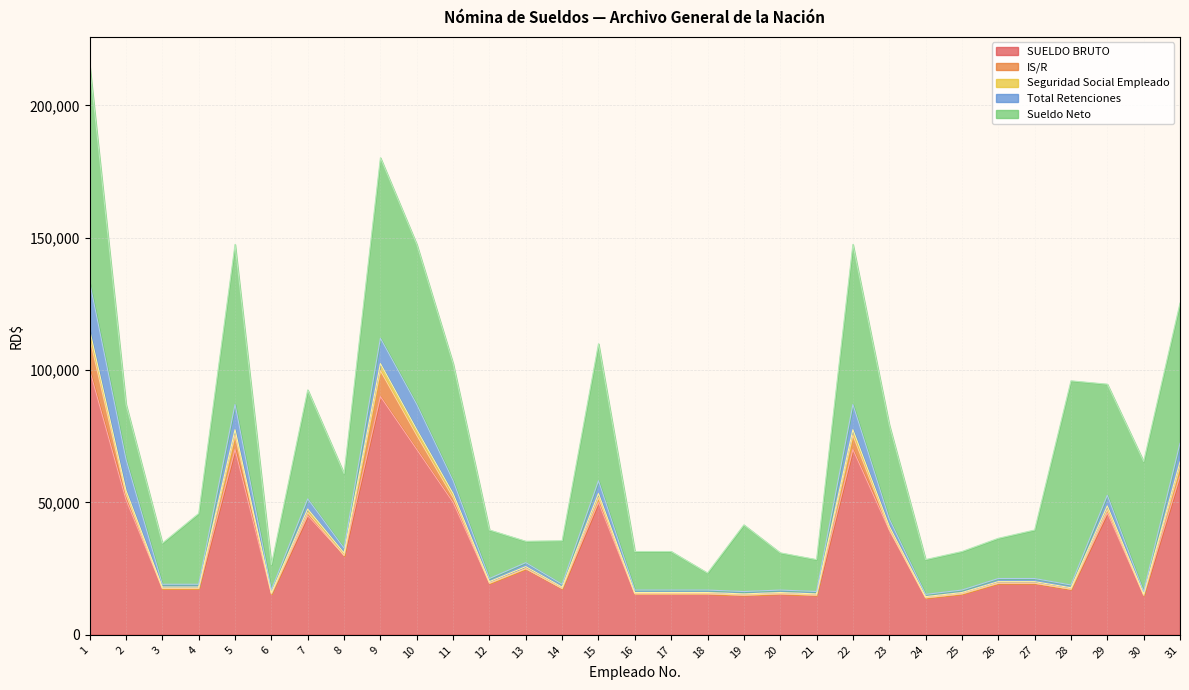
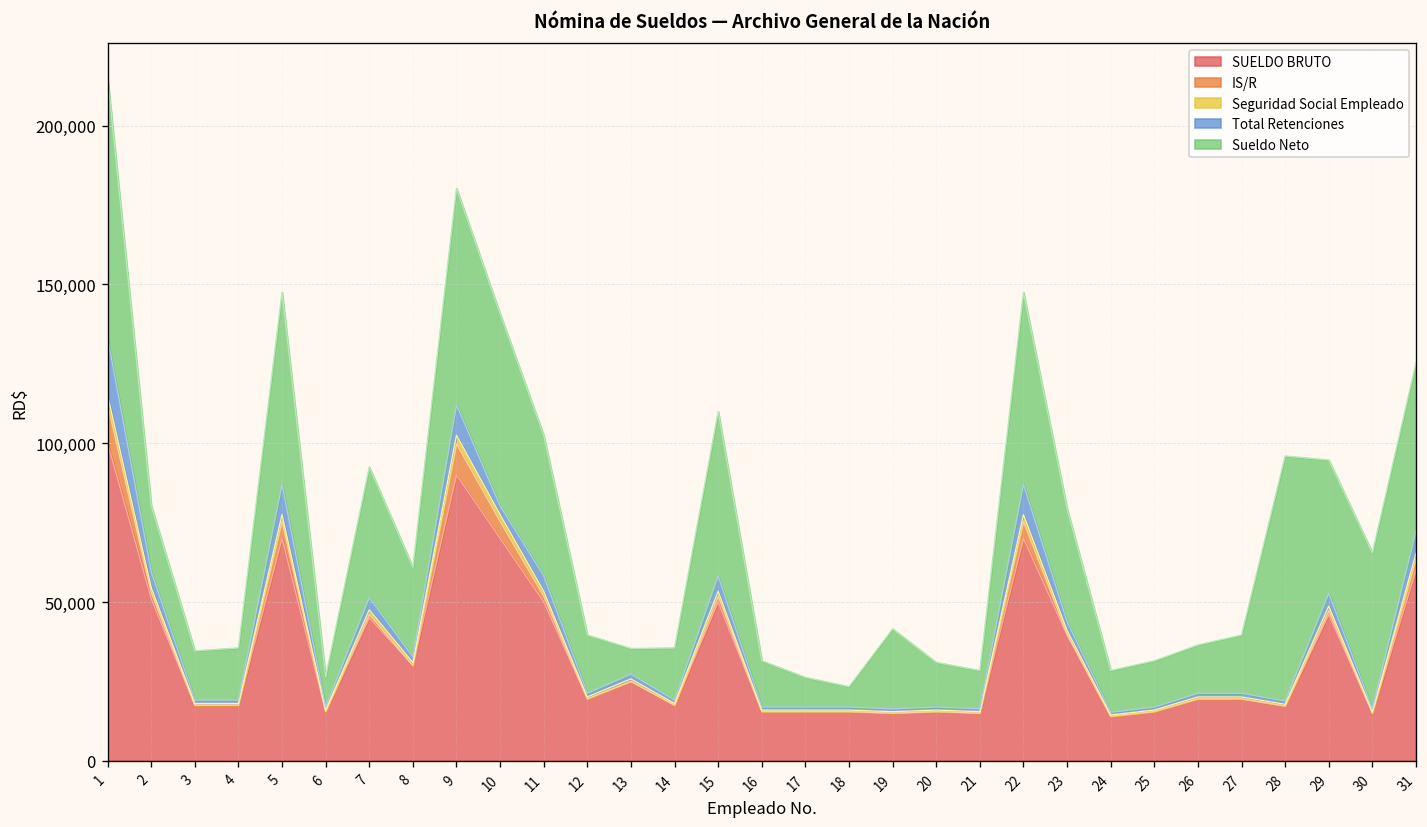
Total Retenciones, 2: 12,000 -> 5,000
Sueldo Neto, 4: 27,000 -> 16,000
Total Retenciones, 10: 10,000 -> 3,000
Sueldo Neto, 17: 15,000 -> 9,000
